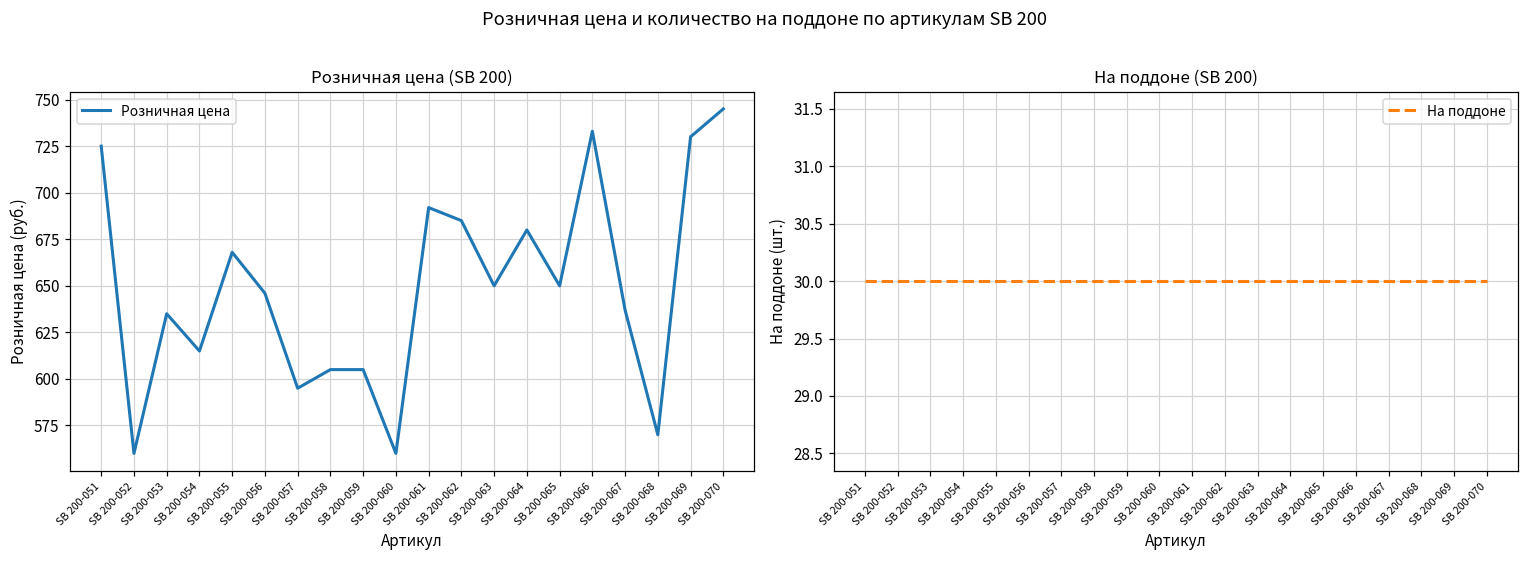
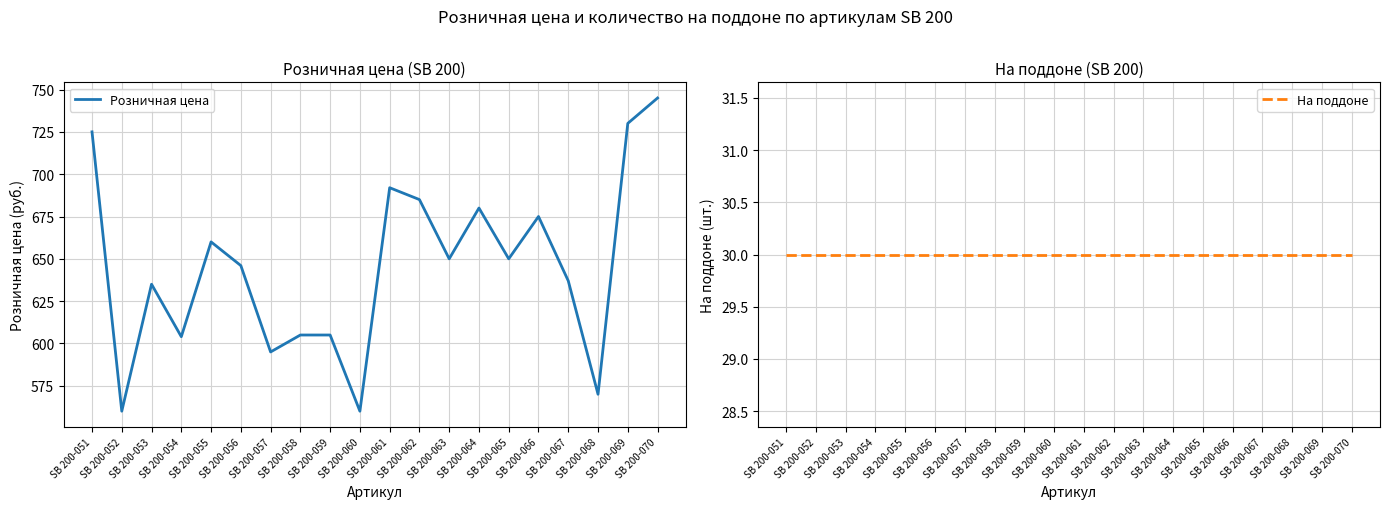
Розничная цена (SB 200), SB 200-054: 615 -> 604
Розничная цена (SB 200), SB 200-055: 668 -> 660
Розничная цена (SB 200), SB 200-066: 733 -> 675
